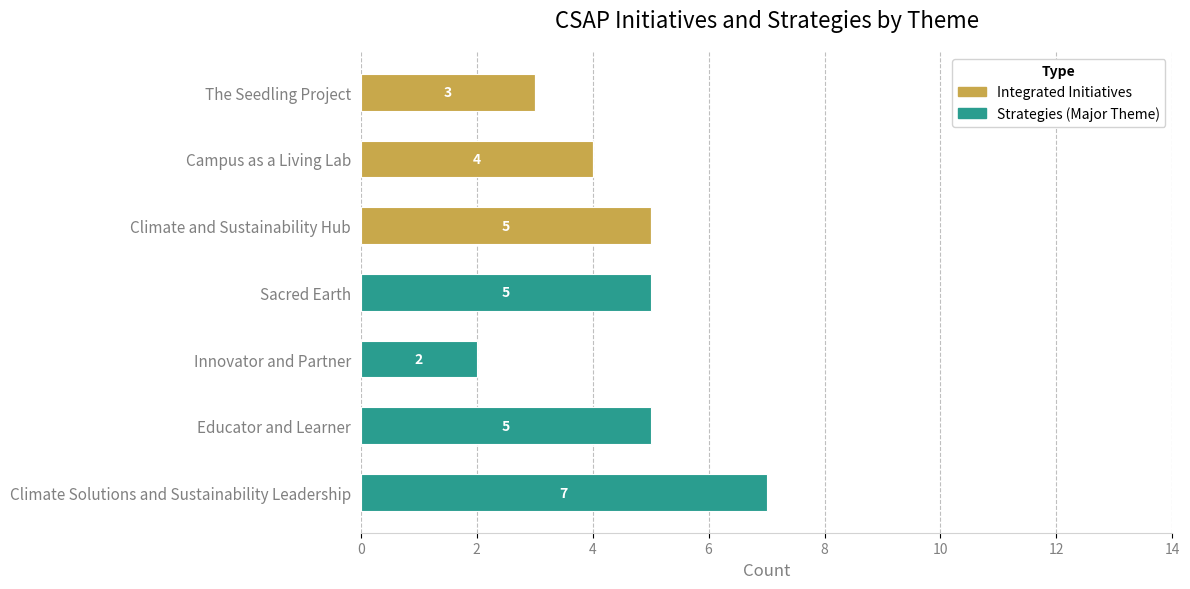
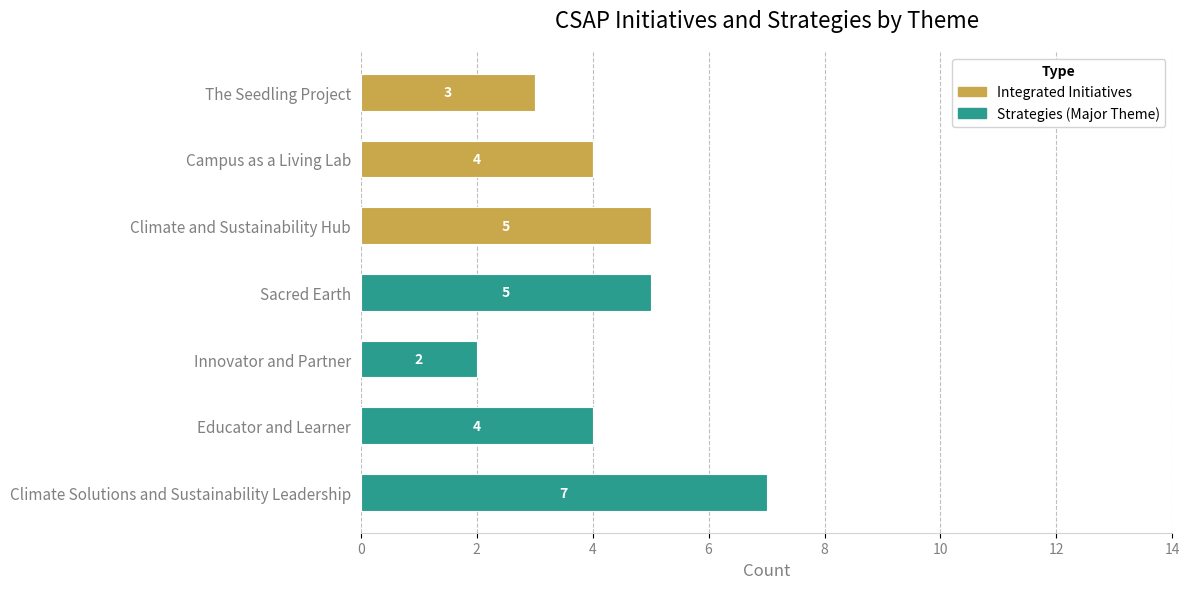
Strategies (Major Theme), Educator and Learner: 5 -> 4
